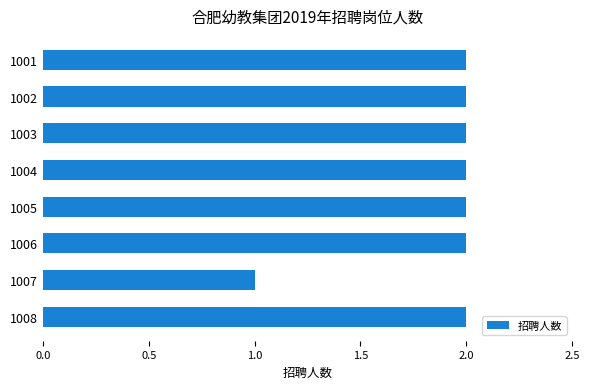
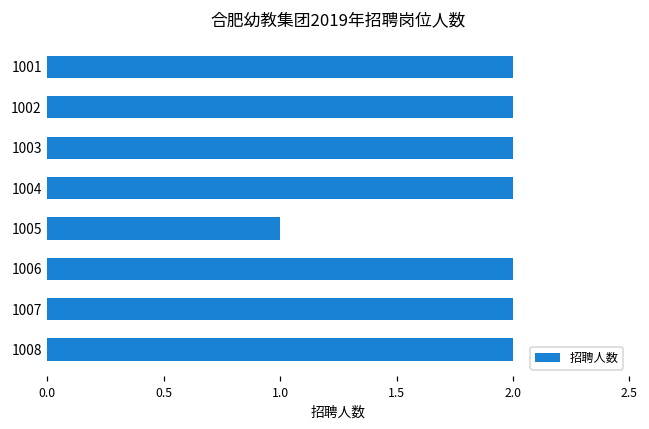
1005: 2 -> 1
1007: 1 -> 2
